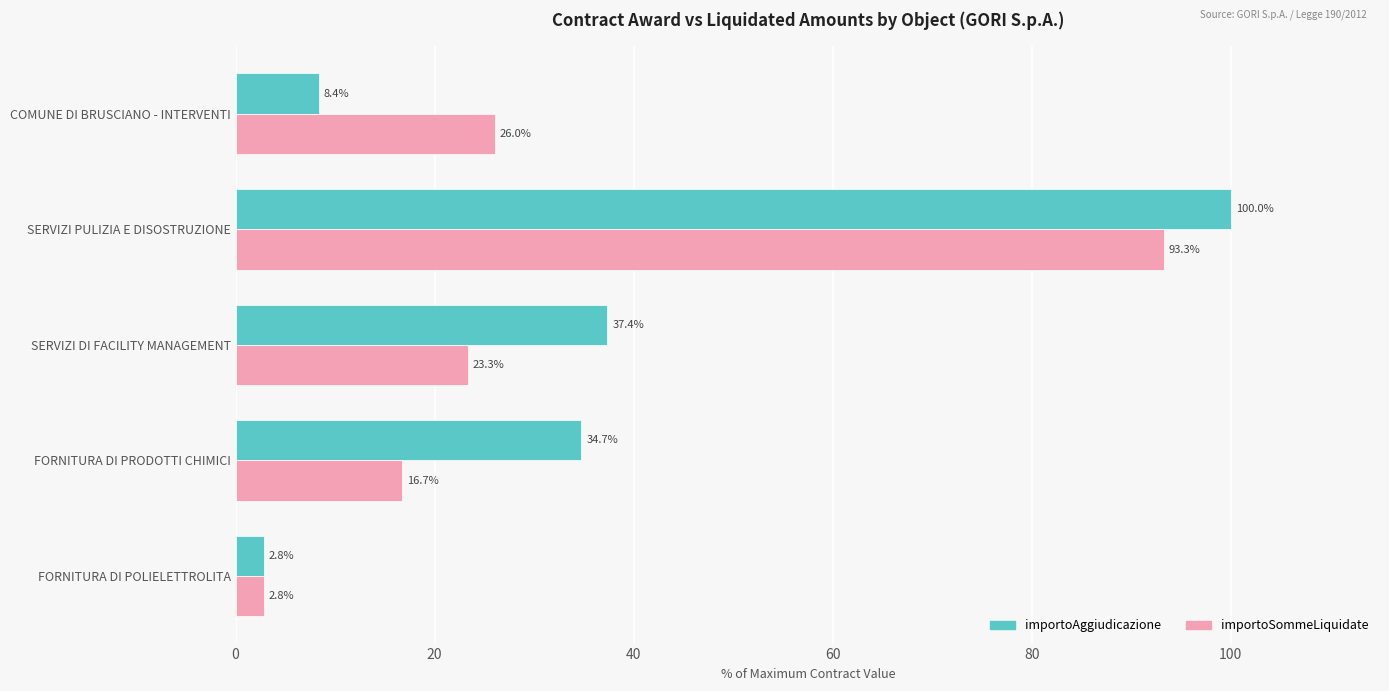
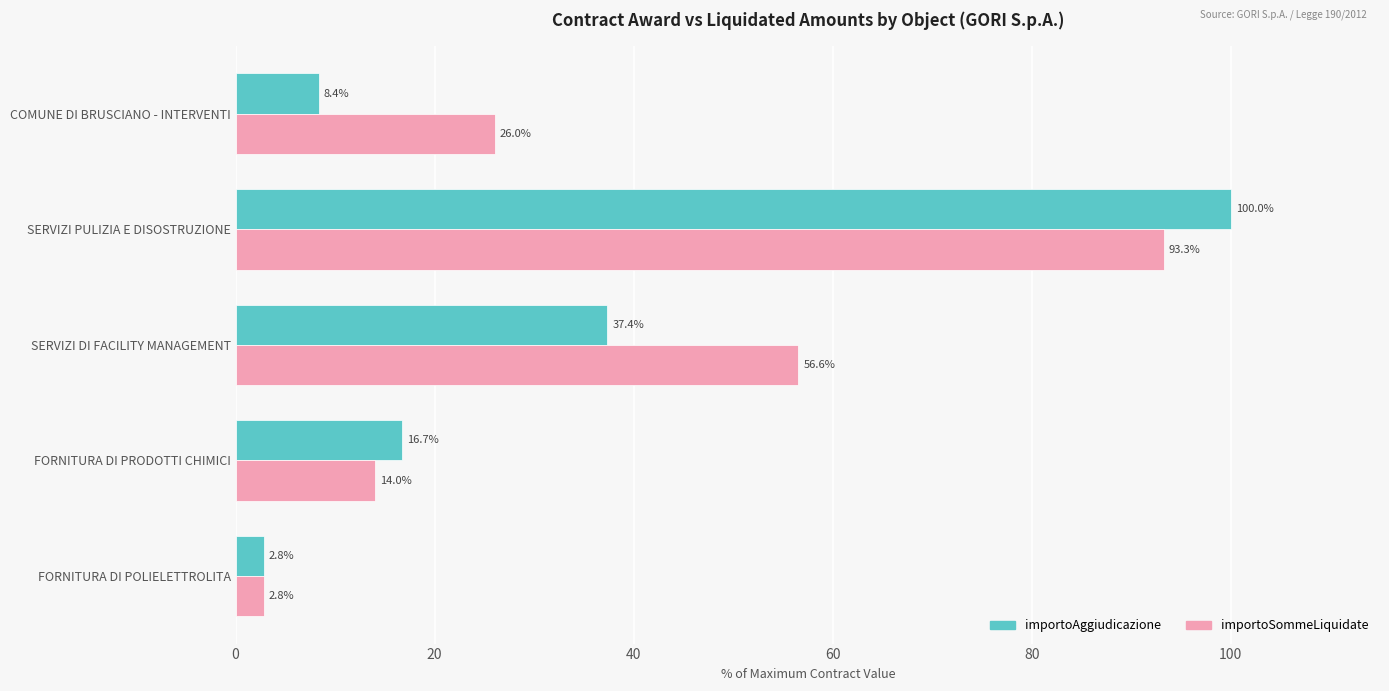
importoSommeLiquidate, SERVIZI DI FACILITY MANAGEMENT: 23.3% -> 56.6%
importoAggiudicazione, FORNITURA DI PRODOTTI CHIMICI: 34.7% -> 16.7%
importoSommeLiquidate, FORNITURA DI PRODOTTI CHIMICI: 16.7% -> 14.0%
